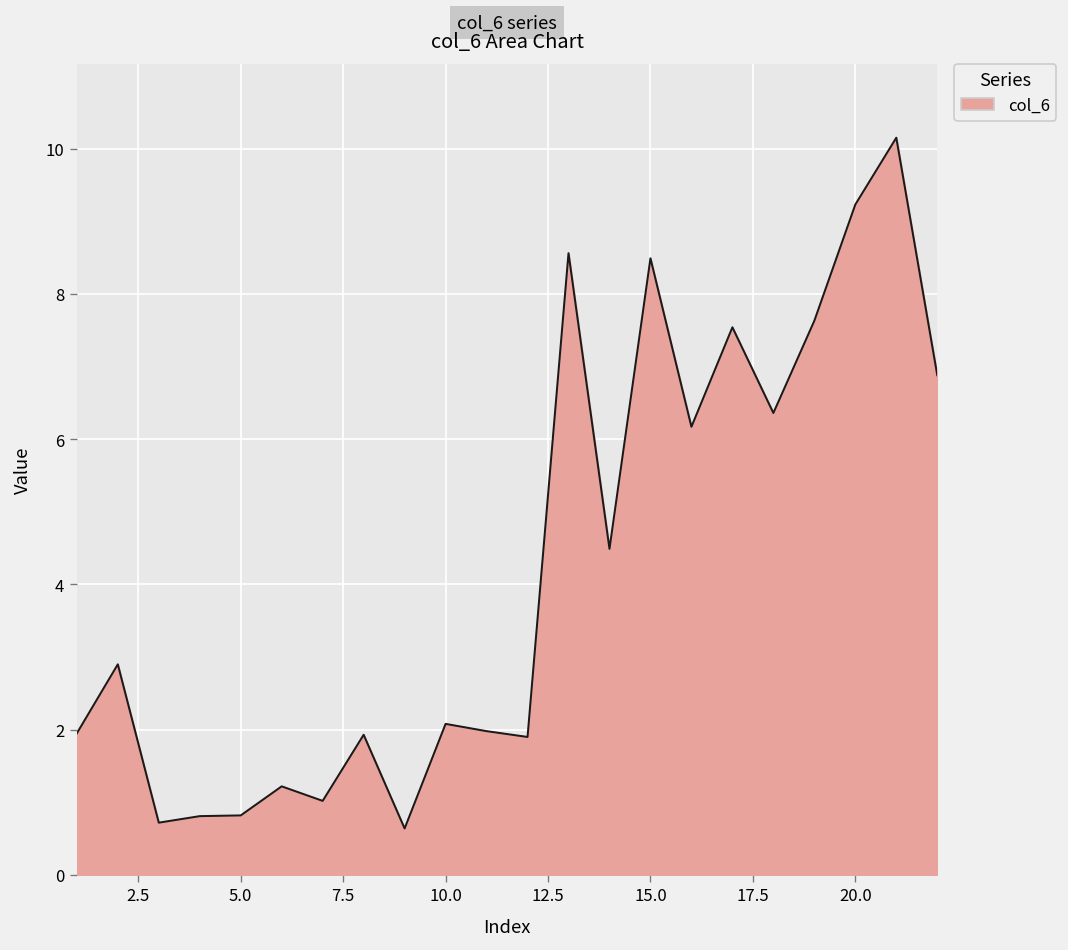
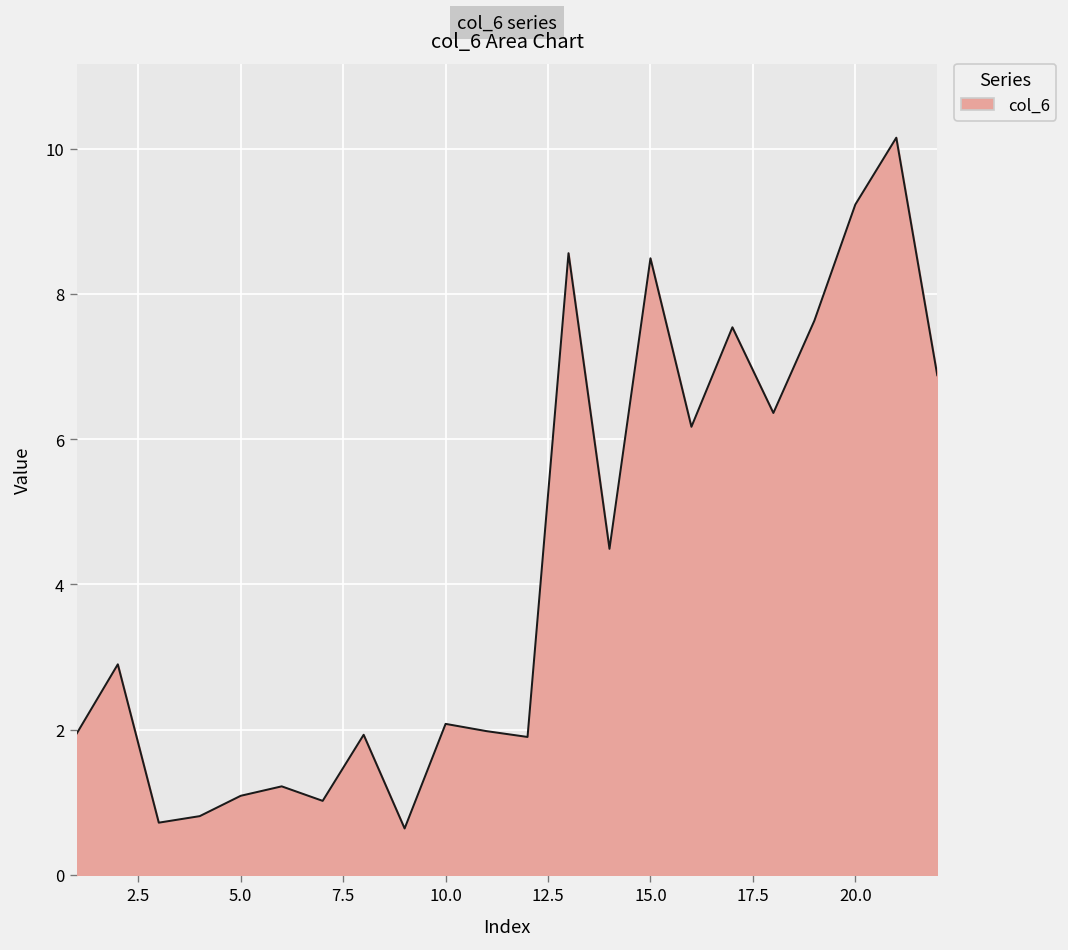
5.0: 0.8 -> 1.1
